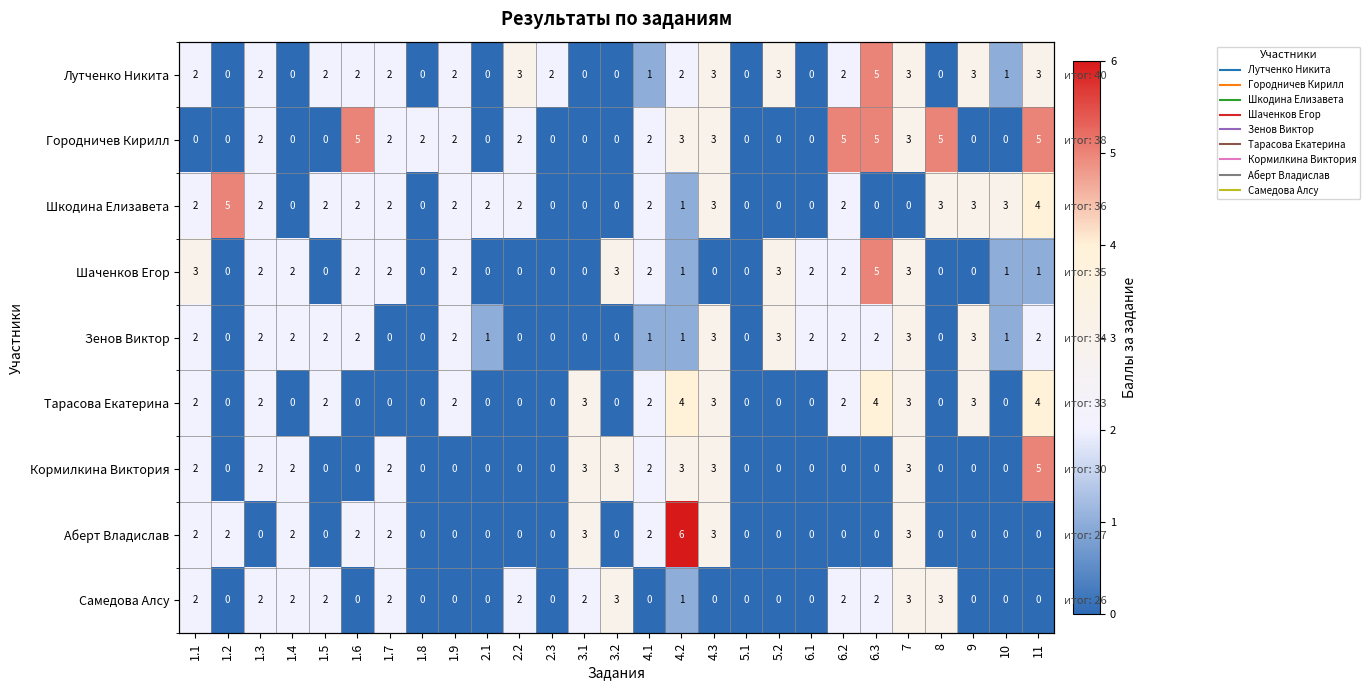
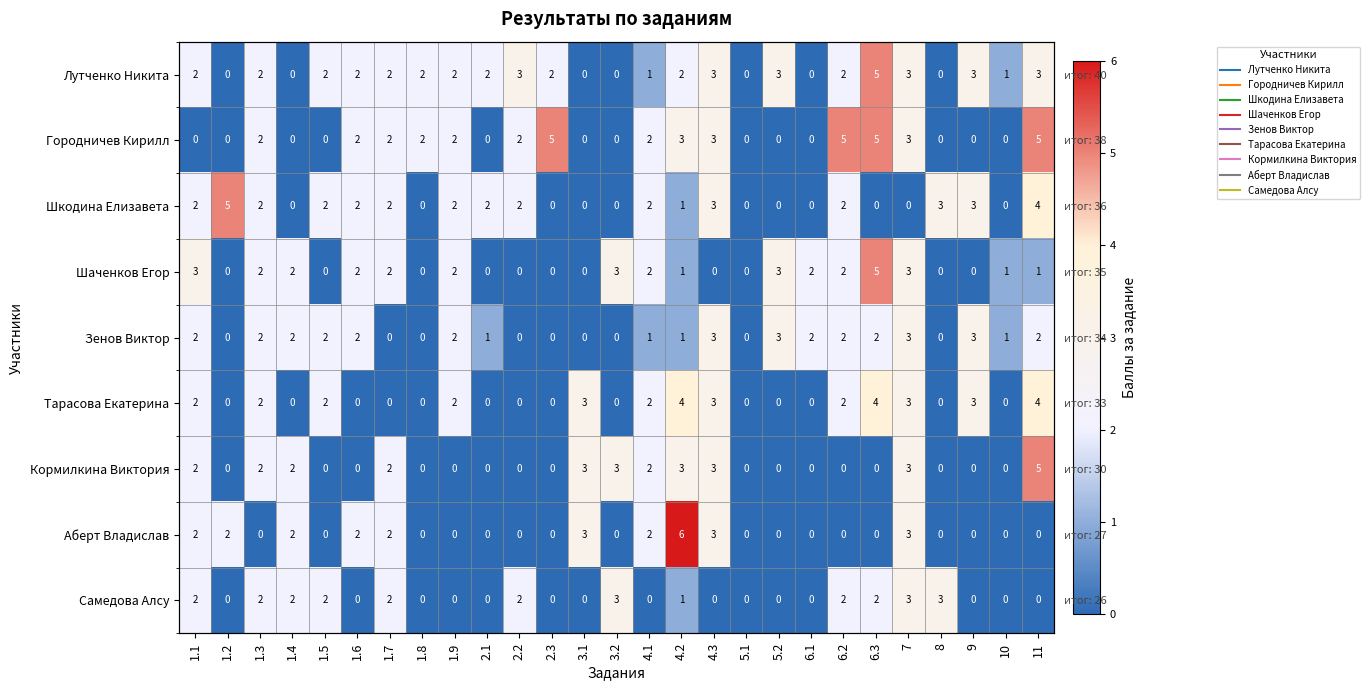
Лутченко Никита, 1.8: 0 -> 2
Лутченко Никита, 2.1: 0 -> 2
Городничев Кирилл, 1.6: 5 -> 2
Городничев Кирилл, 2.3: 0 -> 5
Городничев Кирилл, 8: 5 -> 0
Шкодина Елизавета, 10: 3 -> 0
Самедова Алсу, 3.1: 2 -> 0
